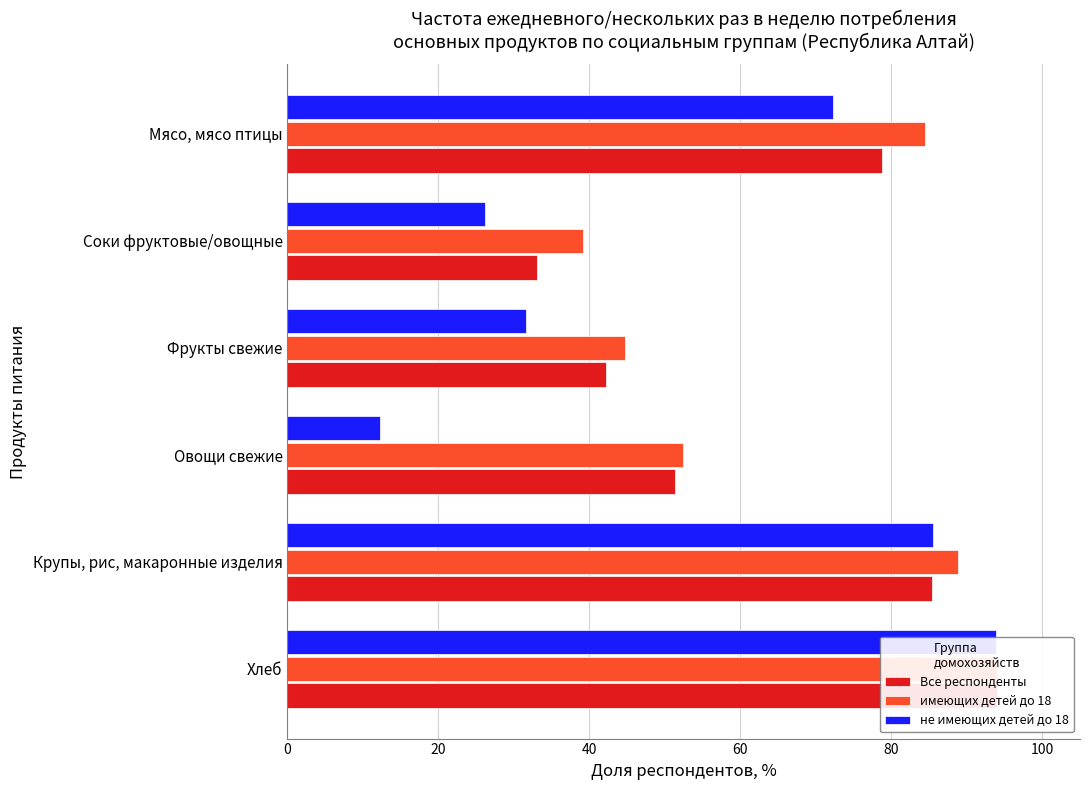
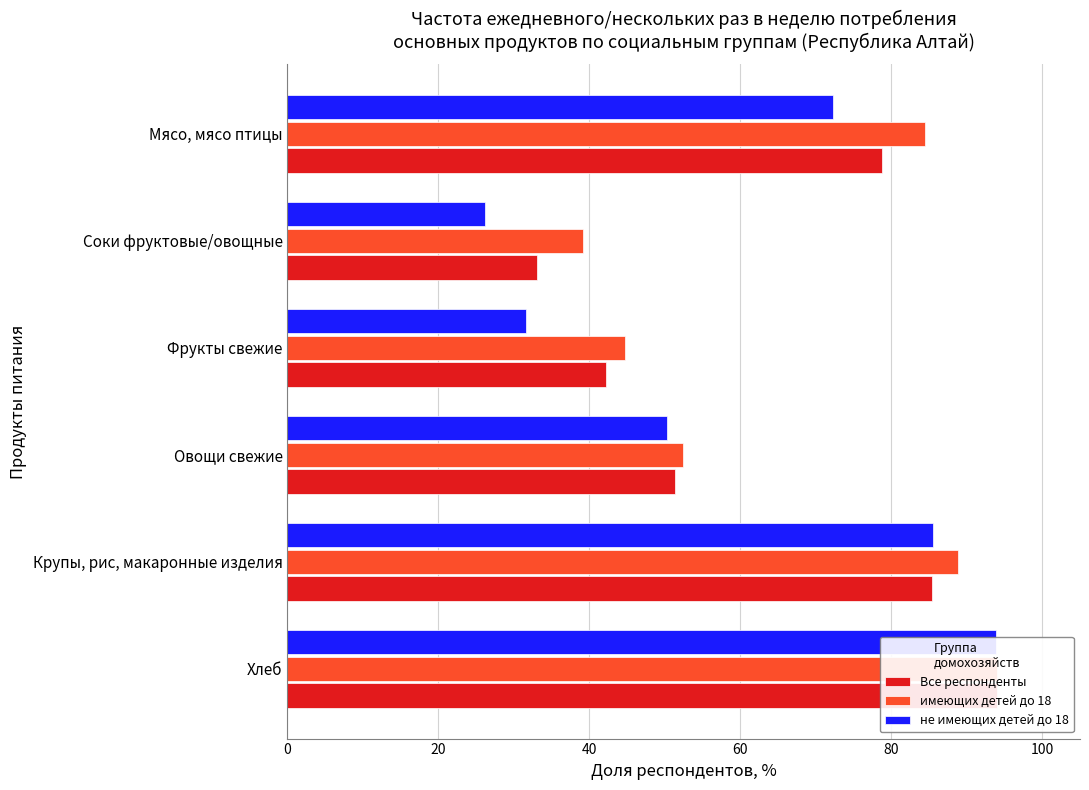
не имеющих детей до 18, Овощи свежие: 12 -> 50
